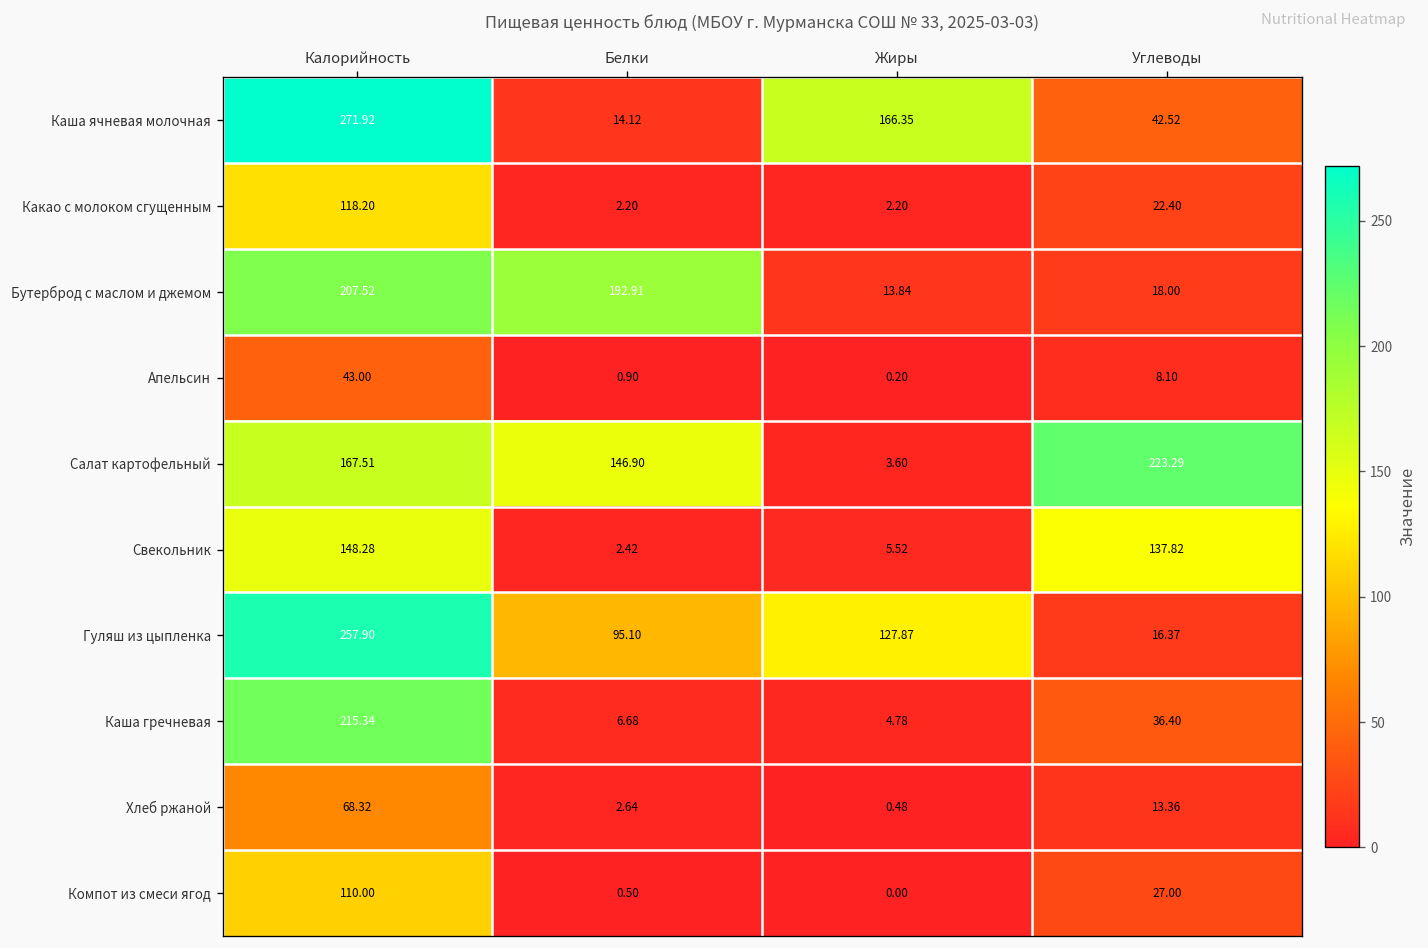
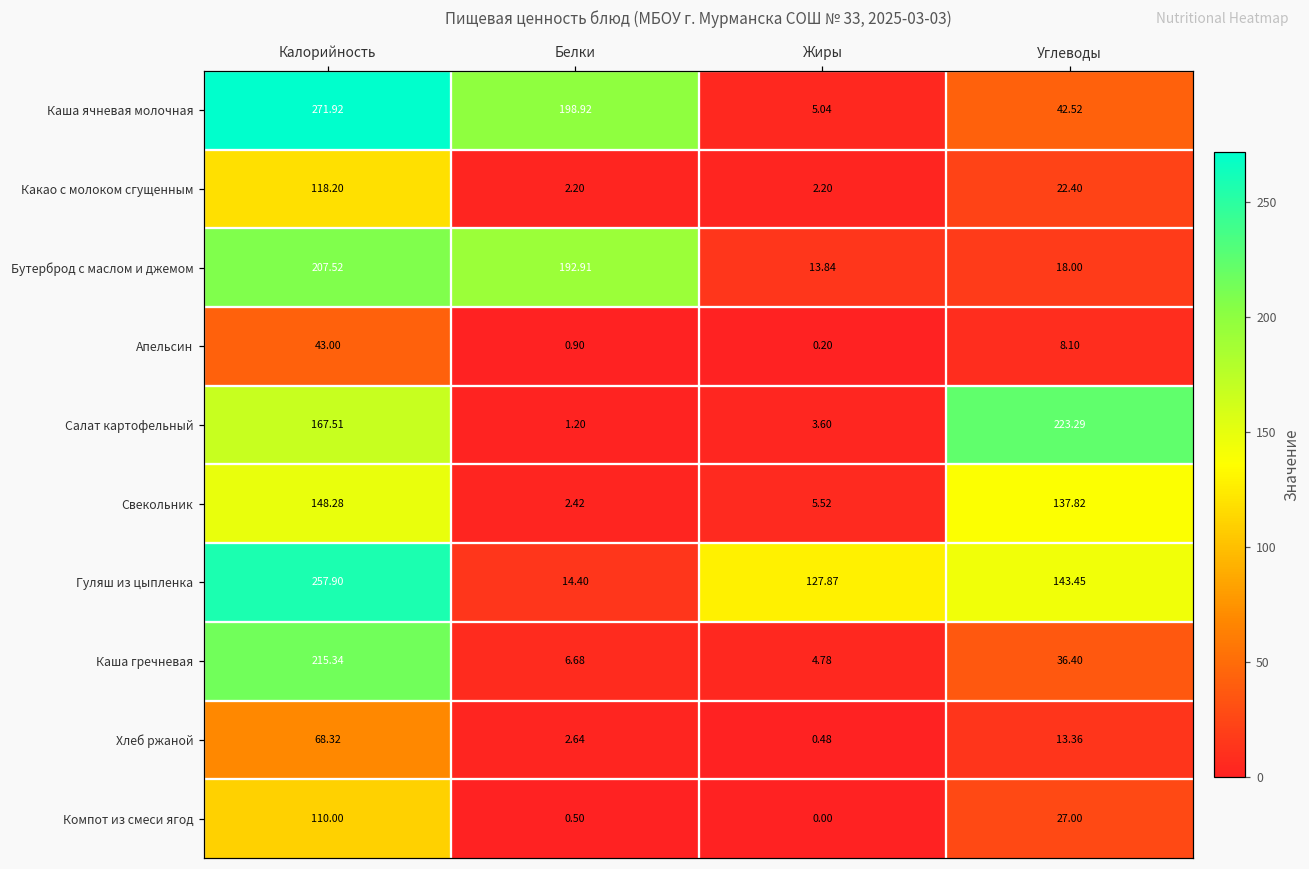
Каша ячневая молочная, Белки: 14.12 -> 198.92
Каша ячневая молочная, Жиры: 166.35 -> 5.04
Салат картофельный, Белки: 146.90 -> 1.20
Гуляш из цыпленка, Белки: 95.10 -> 14.40
Гуляш из цыпленка, Углеводы: 16.37 -> 143.45
